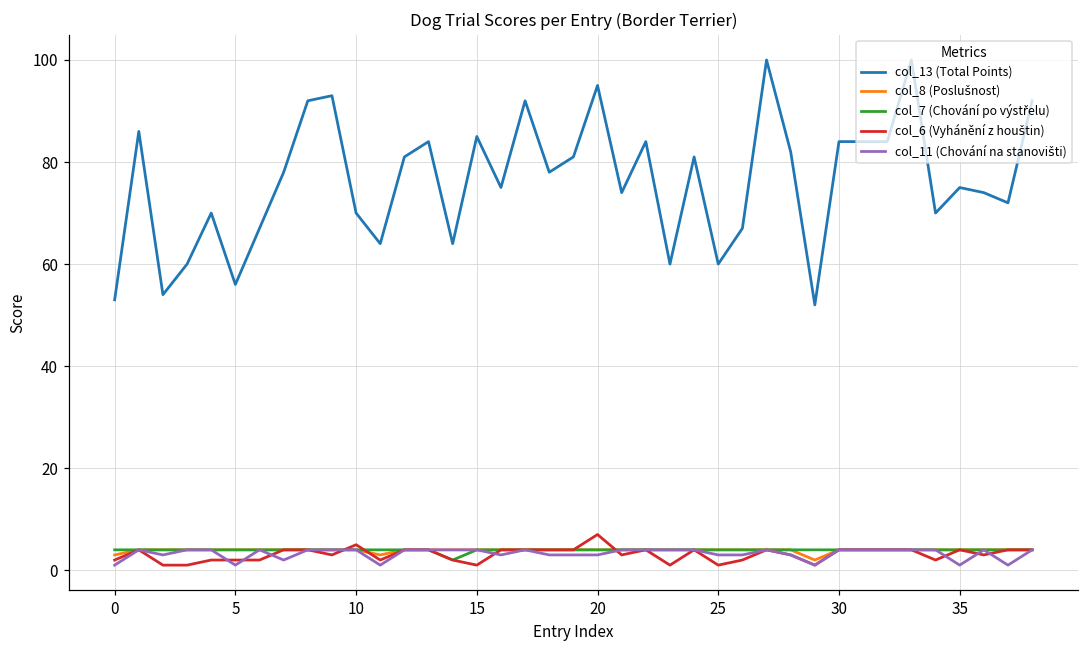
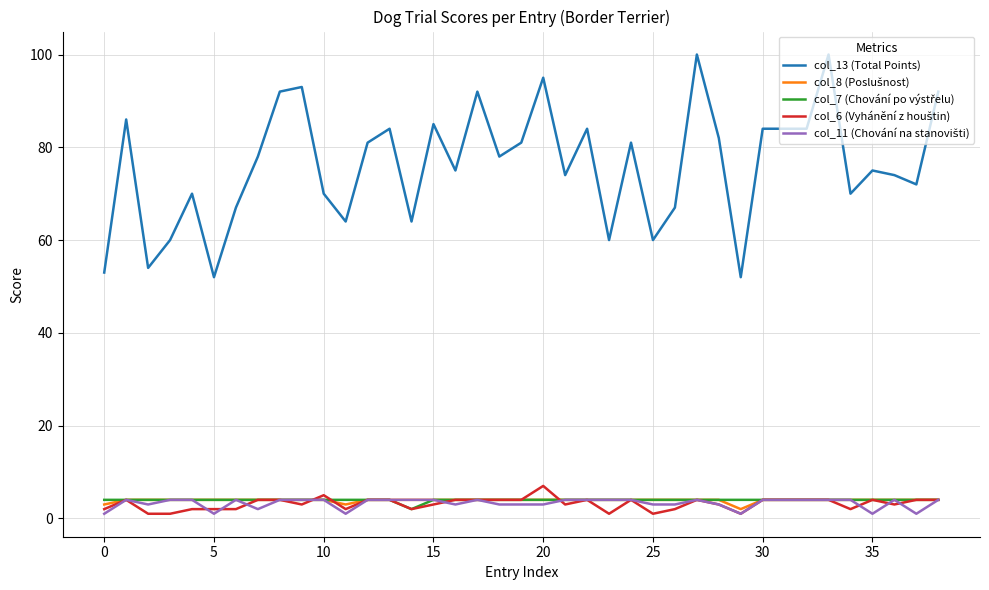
col_13 (Total Points), 5: 56 -> 52
col_6 (Vyhánění z houštin), 15: 1 -> 3
